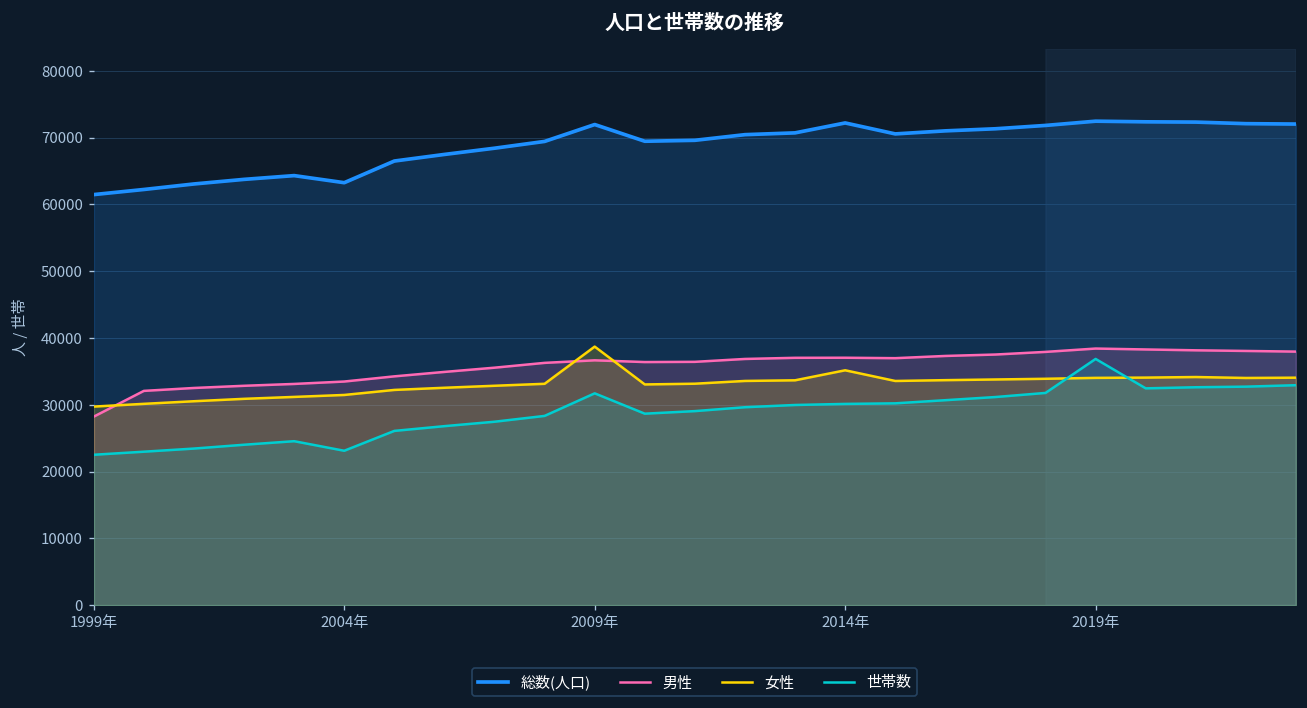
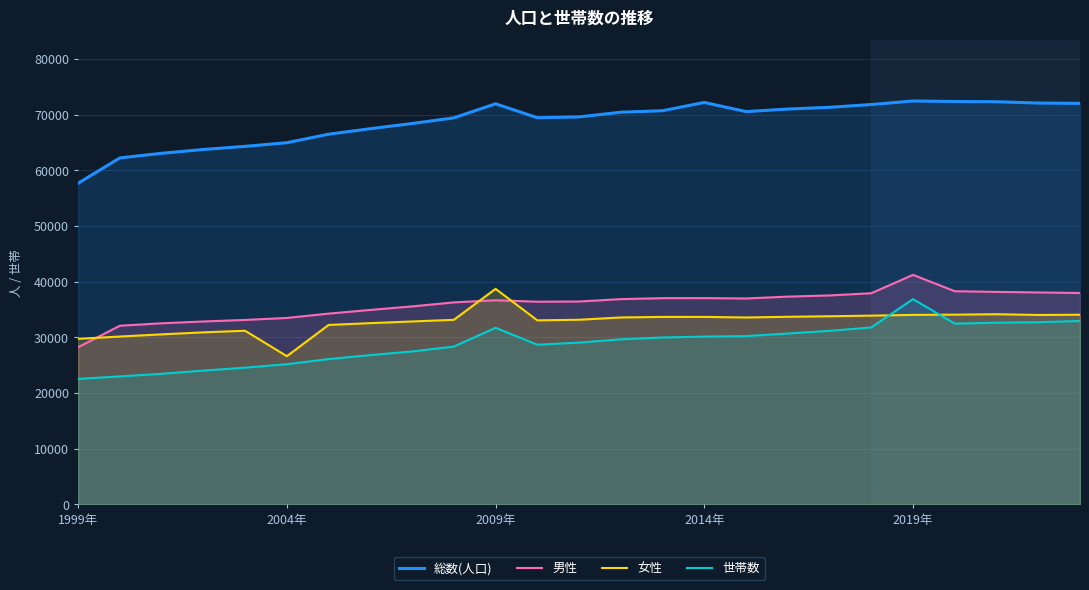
総数(人口), 1999年: 61000 -> 58000
総数(人口), 2004年: 63000 -> 65000
女性, 2004年: 31000 -> 27000
世帯数, 2004年: 23000 -> 25000
女性, 2014年: 35000 -> 34000
男性, 2019年: 38000 -> 41000
